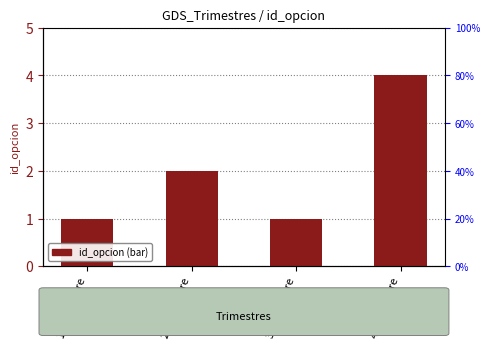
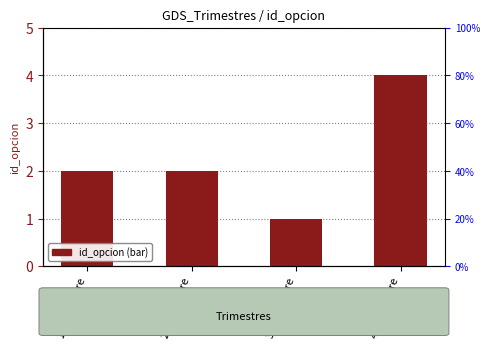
1° Trimestre: 1 -> 2
